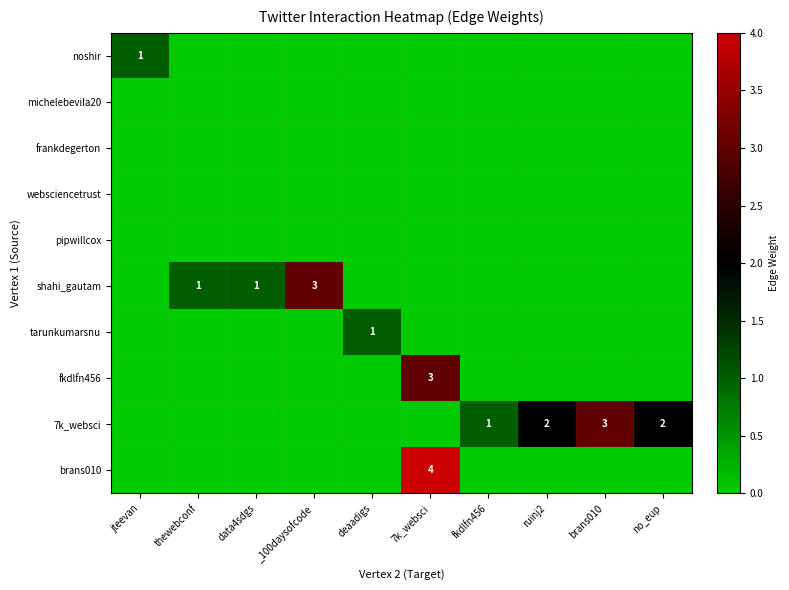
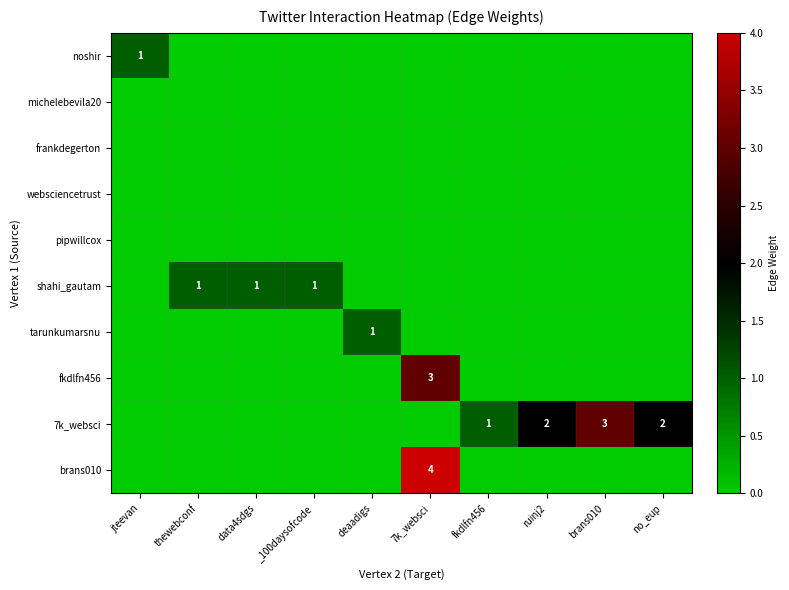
shahi_gautam, _100daysofcode: 3 -> 1
